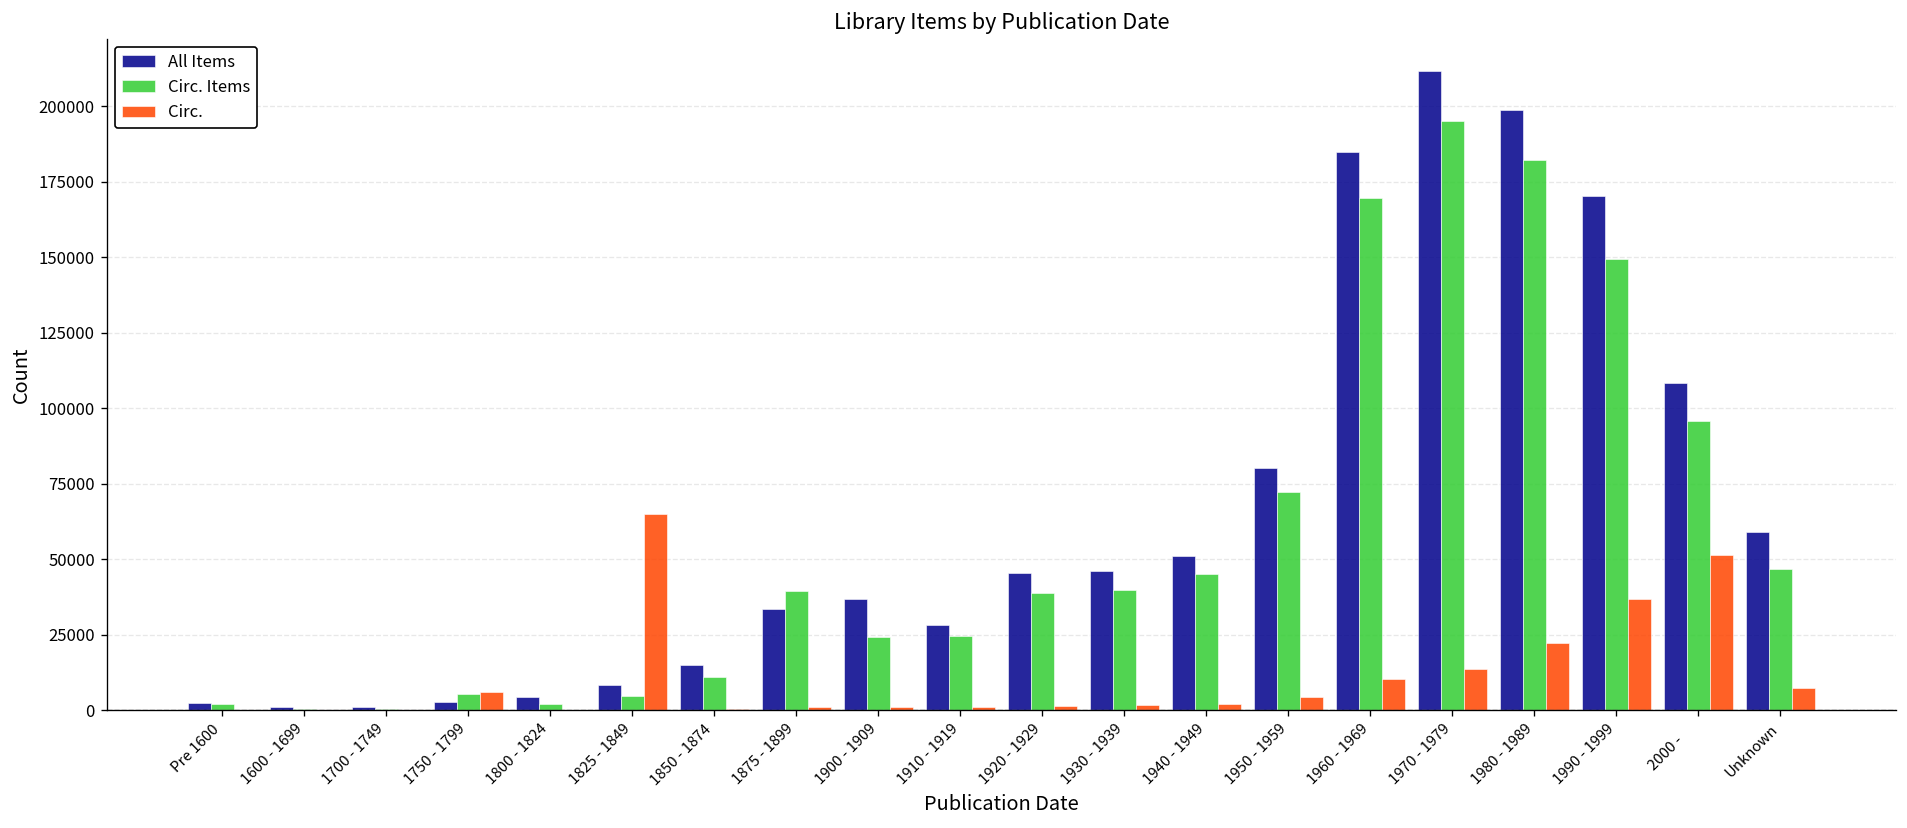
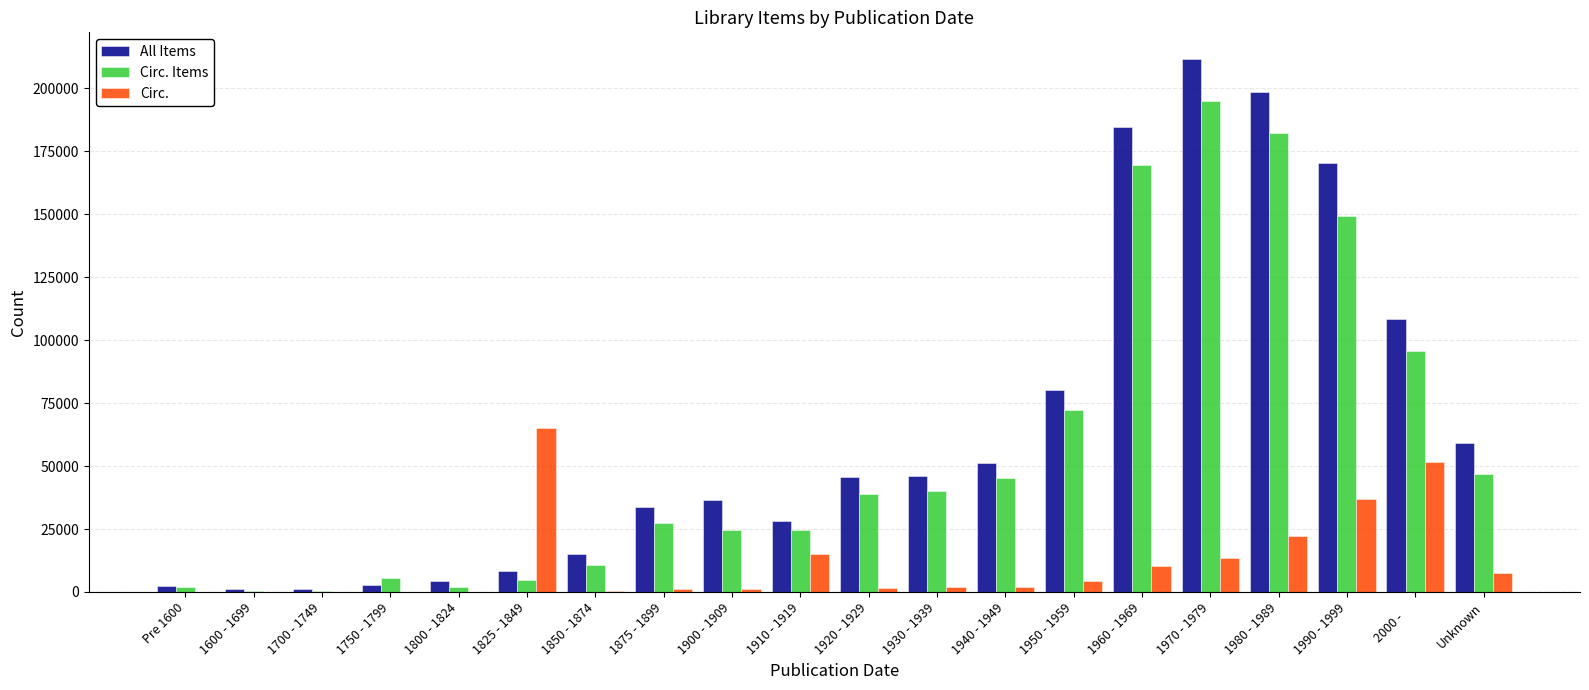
Circ., 1750 - 1799: 6000 -> 0
Circ. Items, 1875 - 1899: 39000 -> 27000
Circ., 1910 - 1919: 1000 -> 15000
